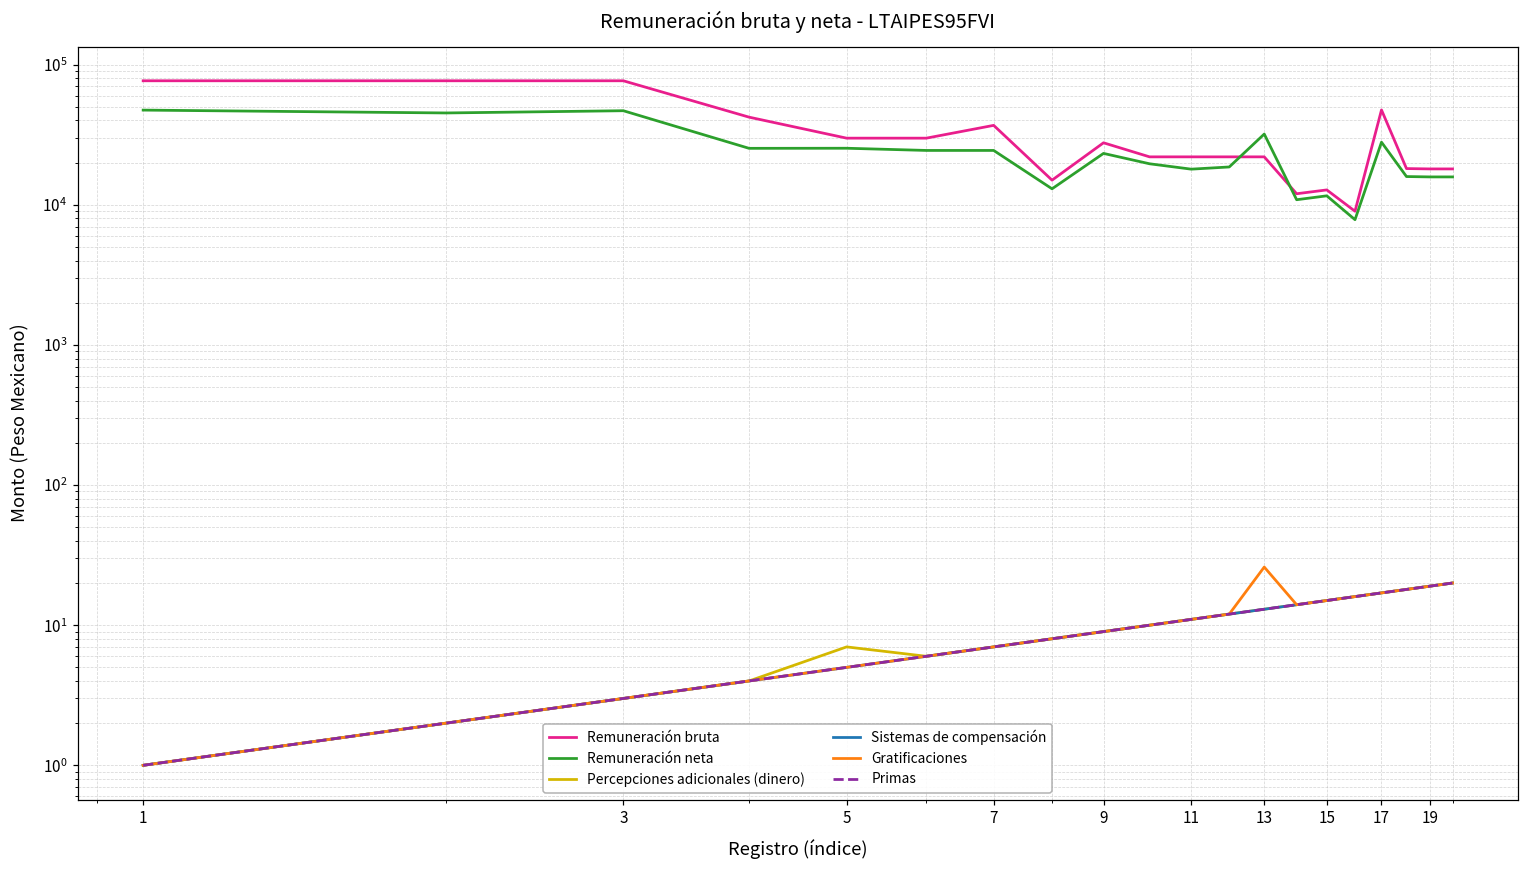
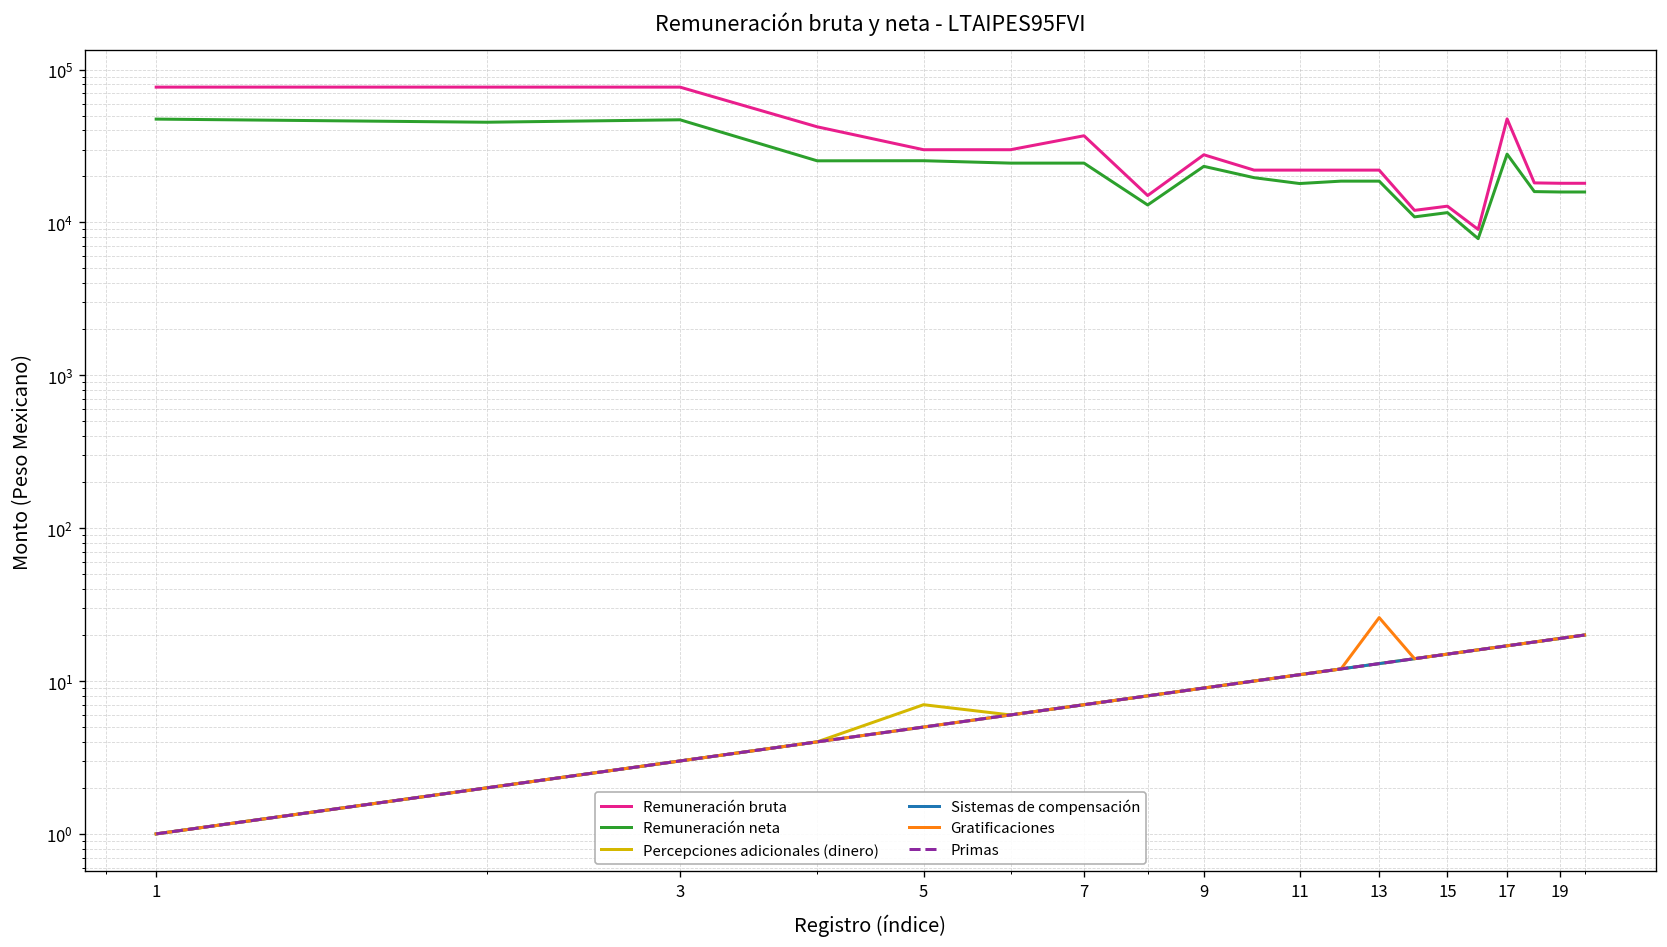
Remuneración neta, 13: 32000 -> 19000
